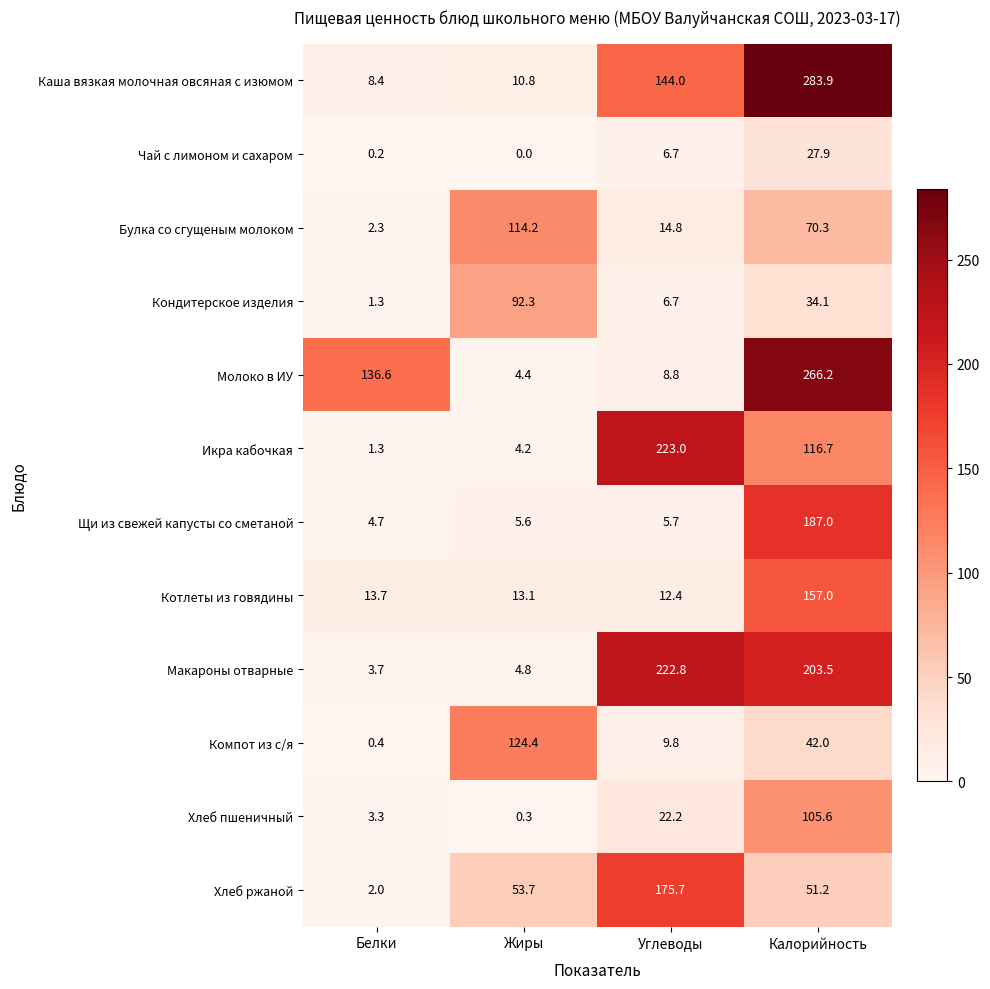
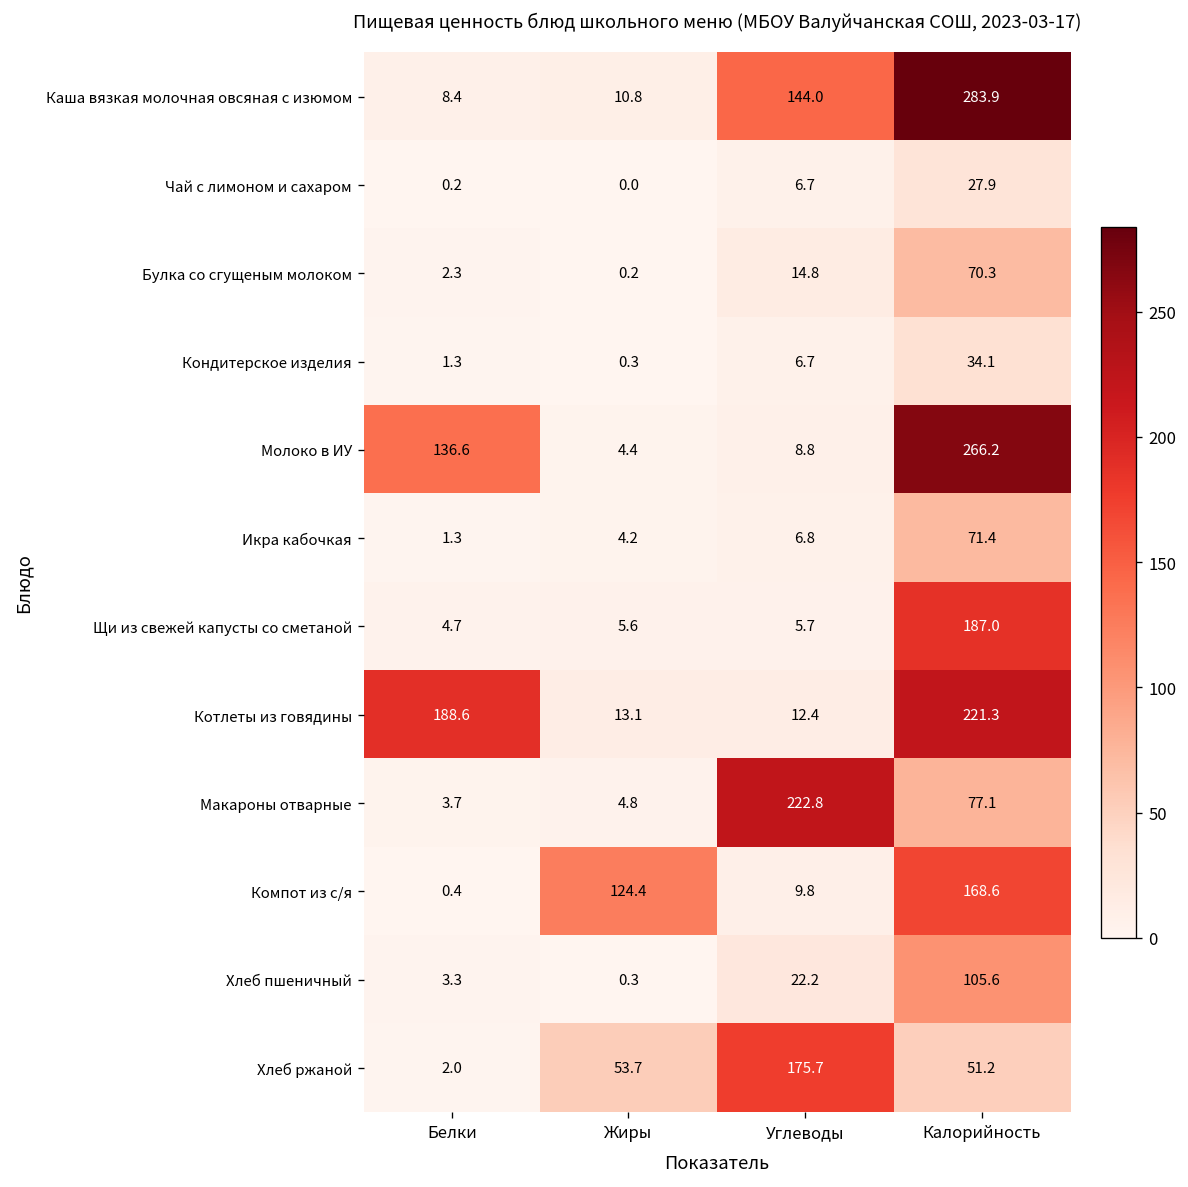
Булка со сгущеным молоком, Жиры: 114.2 -> 0.2
Кондитерское изделия, Жиры: 92.3 -> 0.3
Икра кабочкая, Углеводы: 223.0 -> 6.8
Икра кабочкая, Калорийность: 116.7 -> 71.4
Котлеты из говядины, Белки: 13.7 -> 188.6
Котлеты из говядины, Калорийность: 157.0 -> 221.3
Макароны отварные, Калорийность: 203.5 -> 77.1
Компот из с/я, Калорийность: 42.0 -> 168.6
